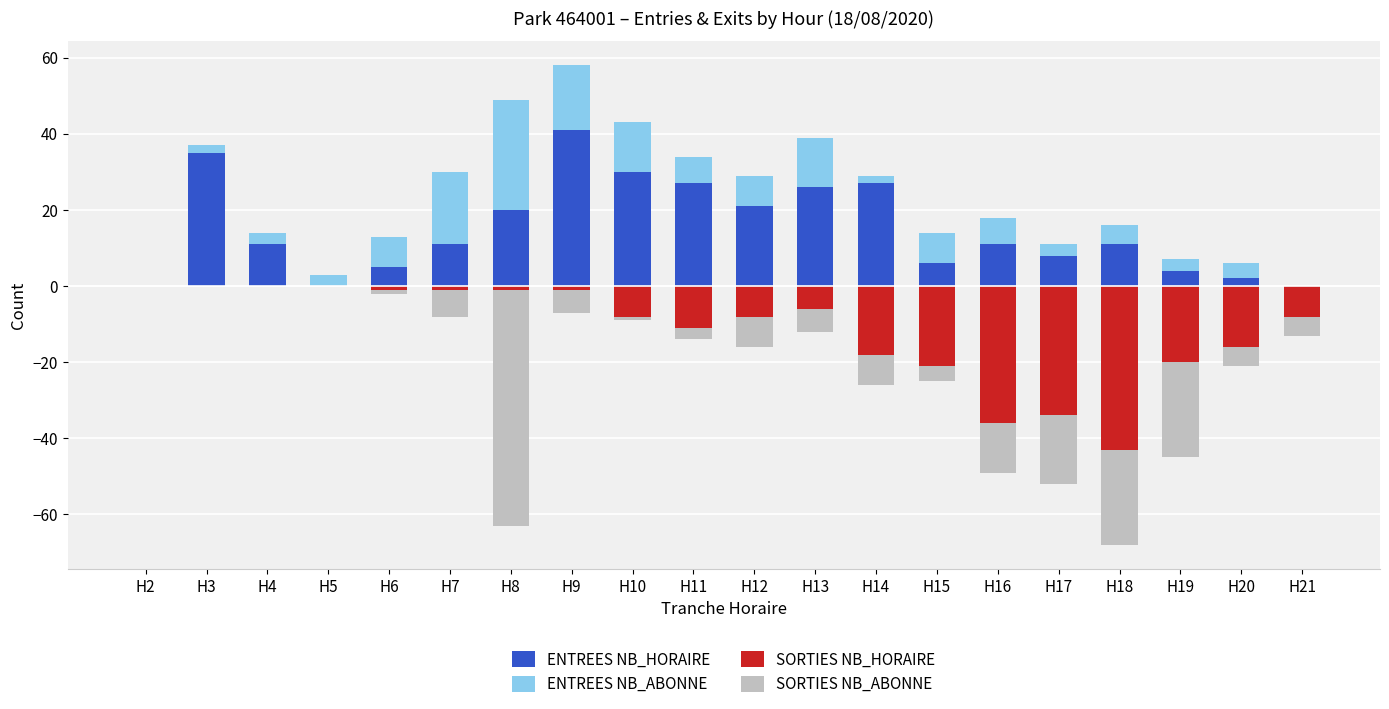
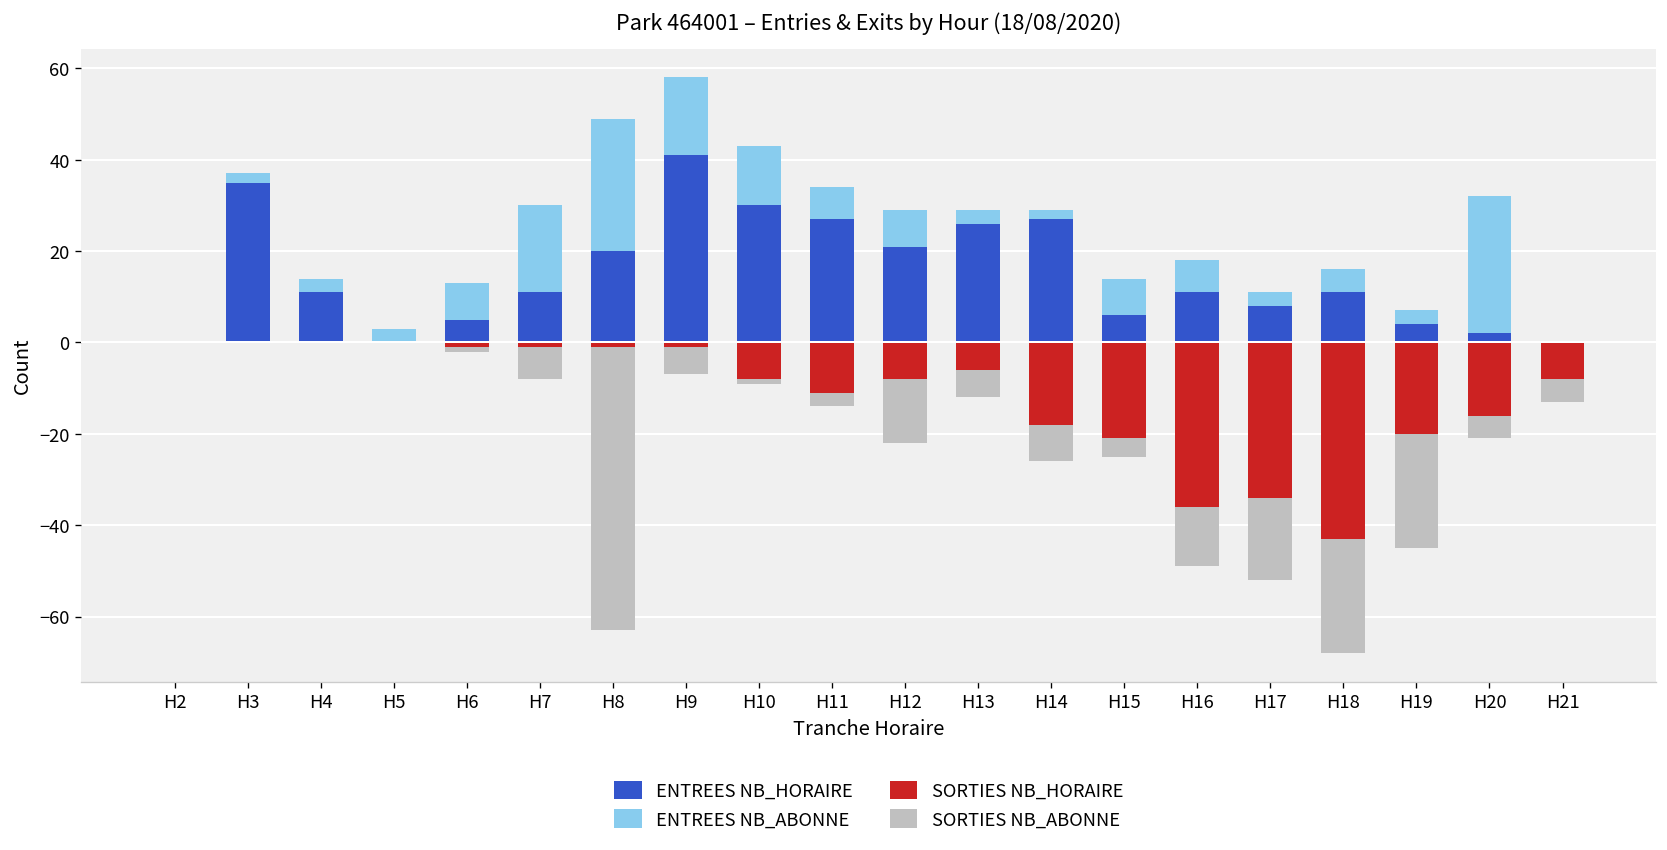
SORTIES NB_ABONNE, H12: -8 -> -14
ENTREES NB_ABONNE, H13: 13 -> 3
ENTREES NB_ABONNE, H20: 4 -> 30
